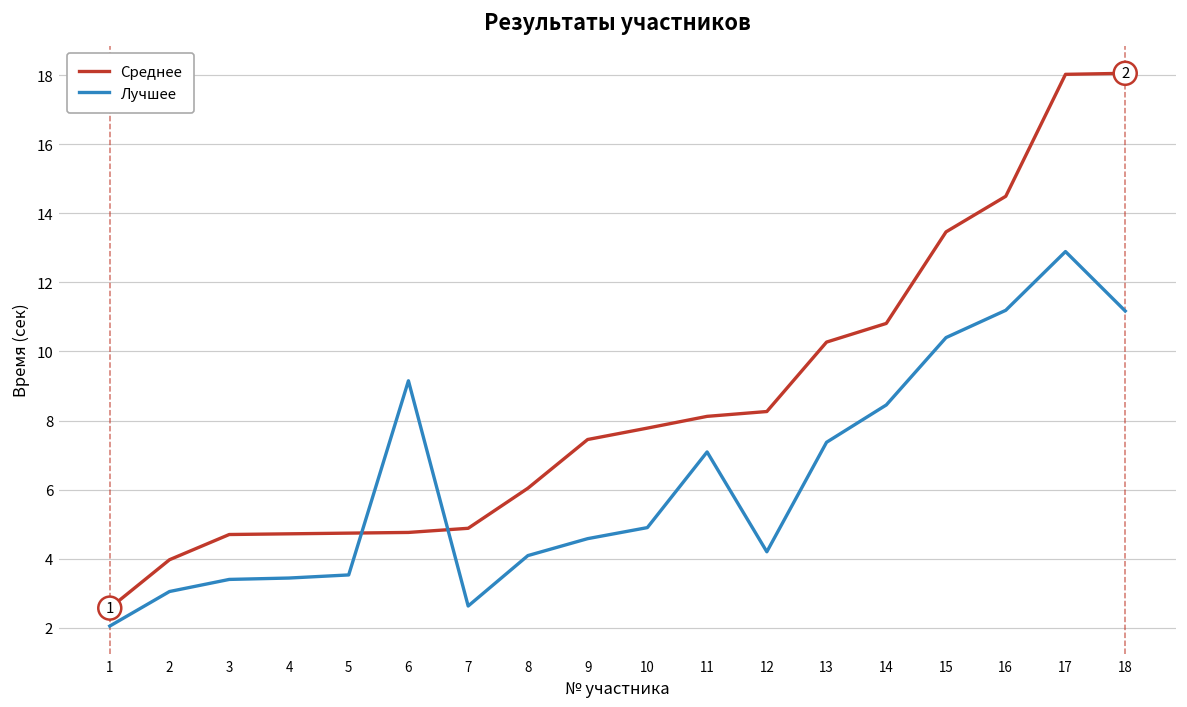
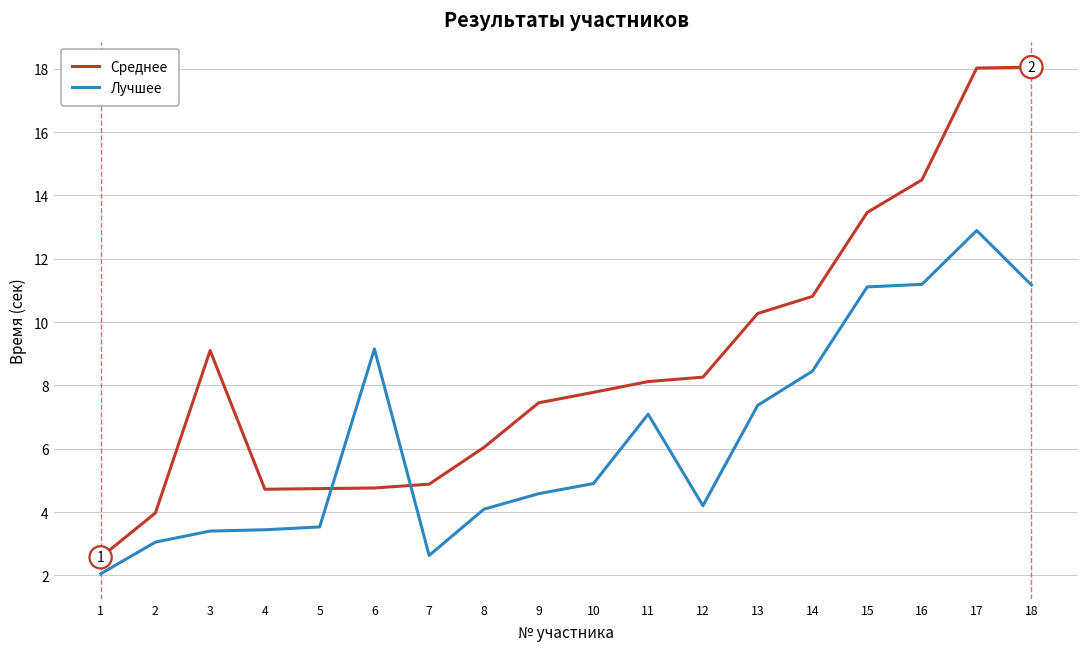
Среднее, 3: 4.7 -> 9.1
Лучшее, 15: 10.4 -> 11.1
